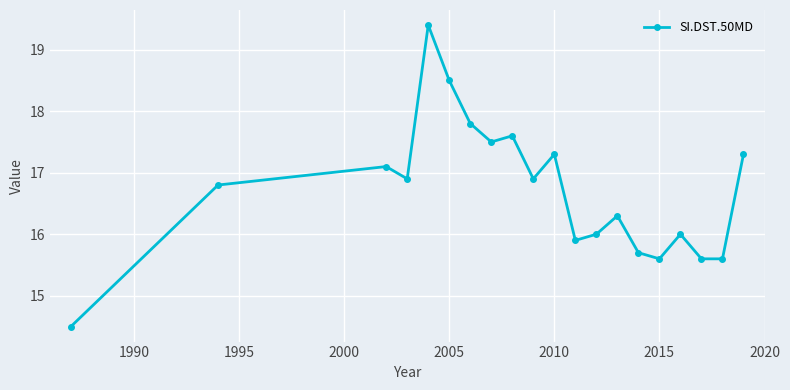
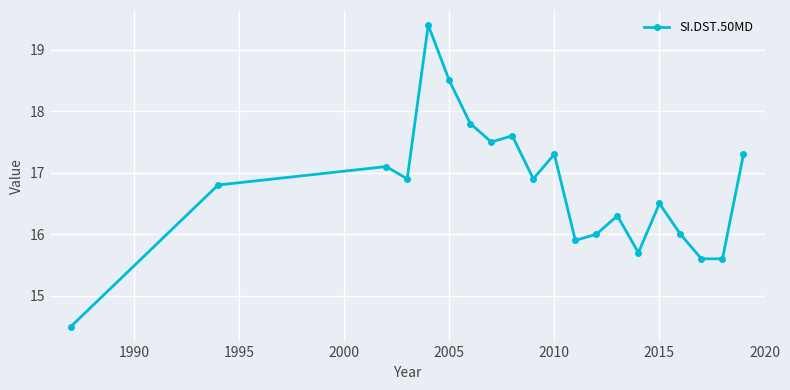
2015: 15.6 -> 16.5
